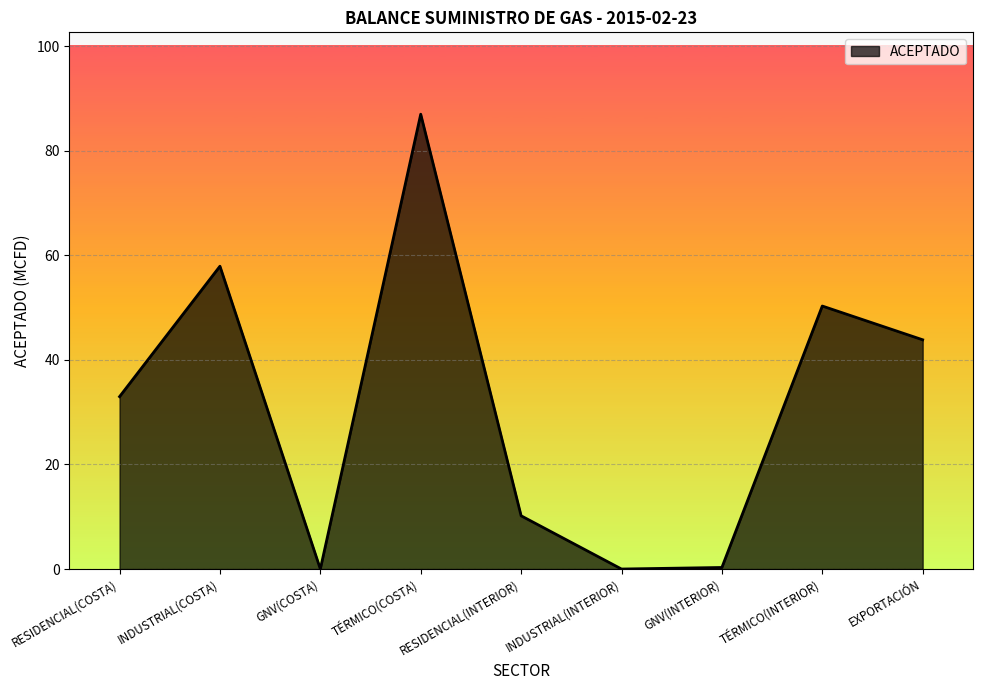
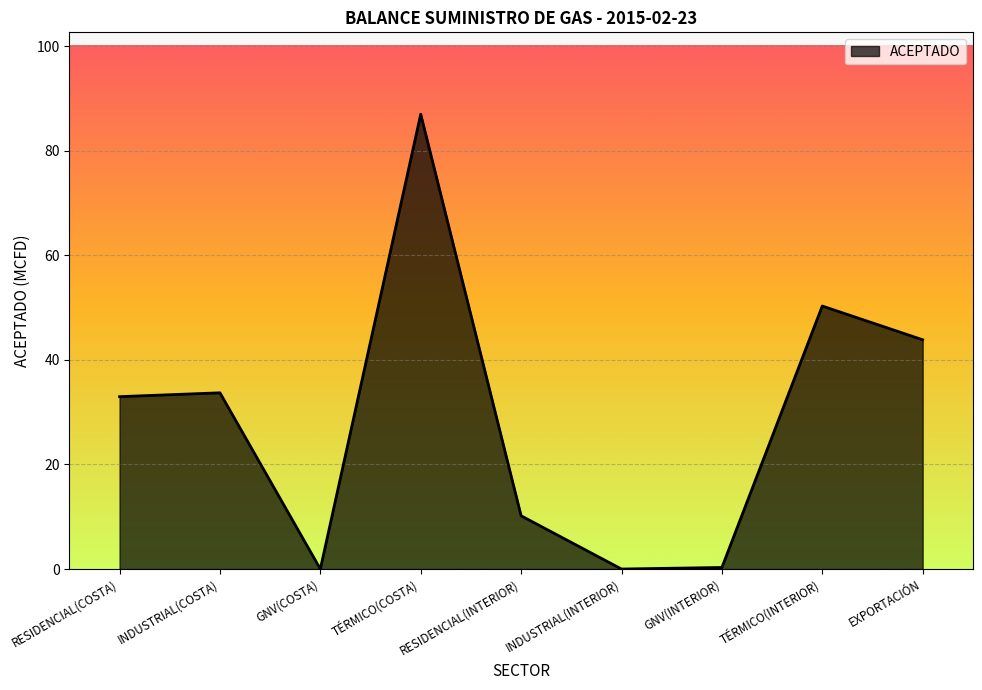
INDUSTRIAL(COSTA): 58 -> 34
